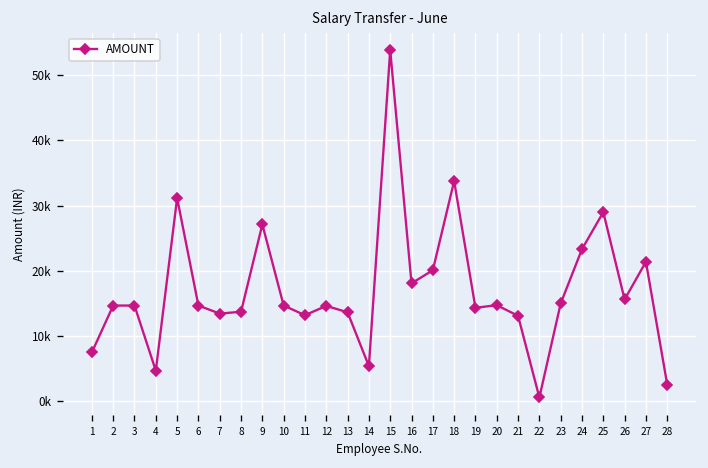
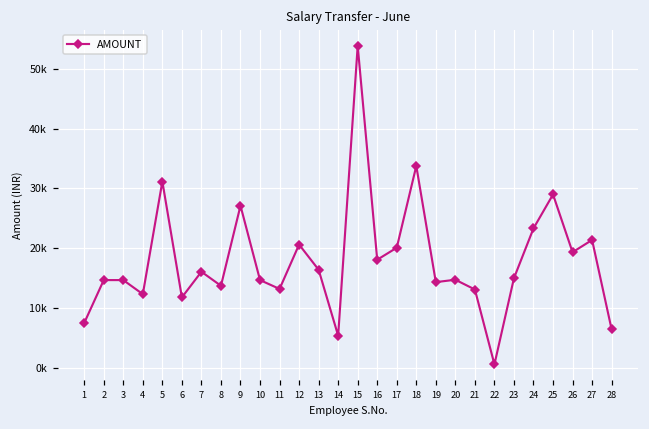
4: 5000 -> 12000
6: 15000 -> 12000
7: 13000 -> 16000
12: 15000 -> 21000
13: 14000 -> 16000
26: 16000 -> 19000
28: 3000 -> 6000
